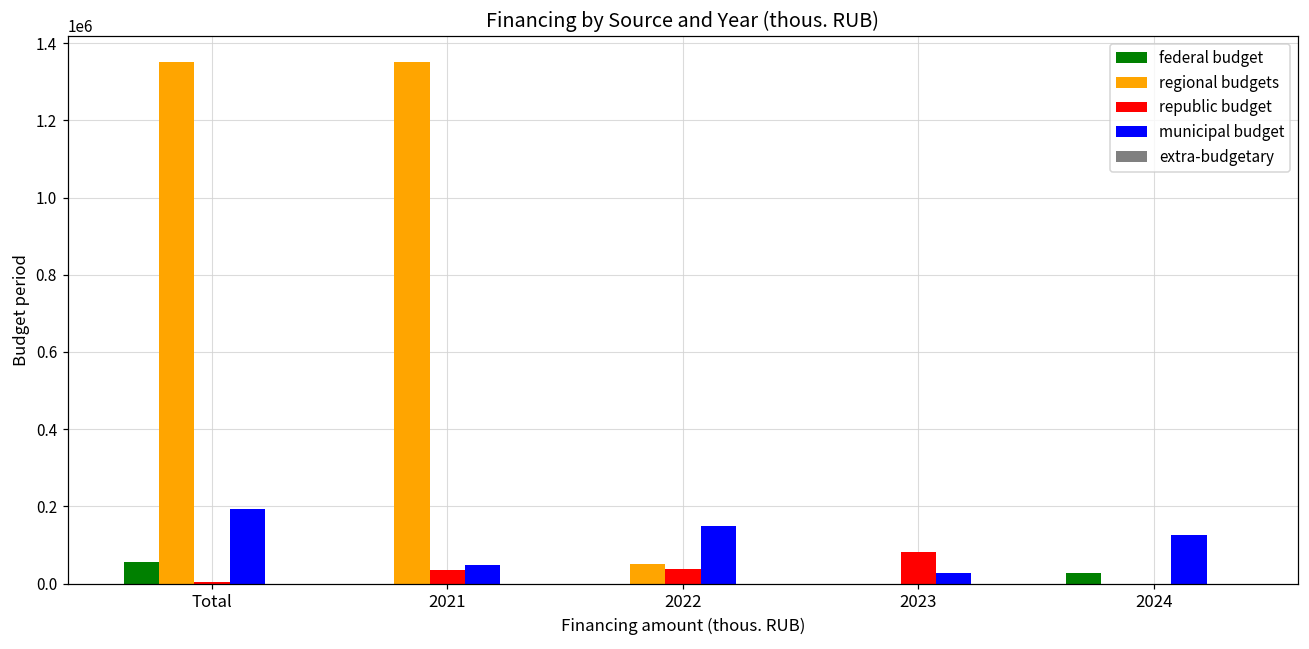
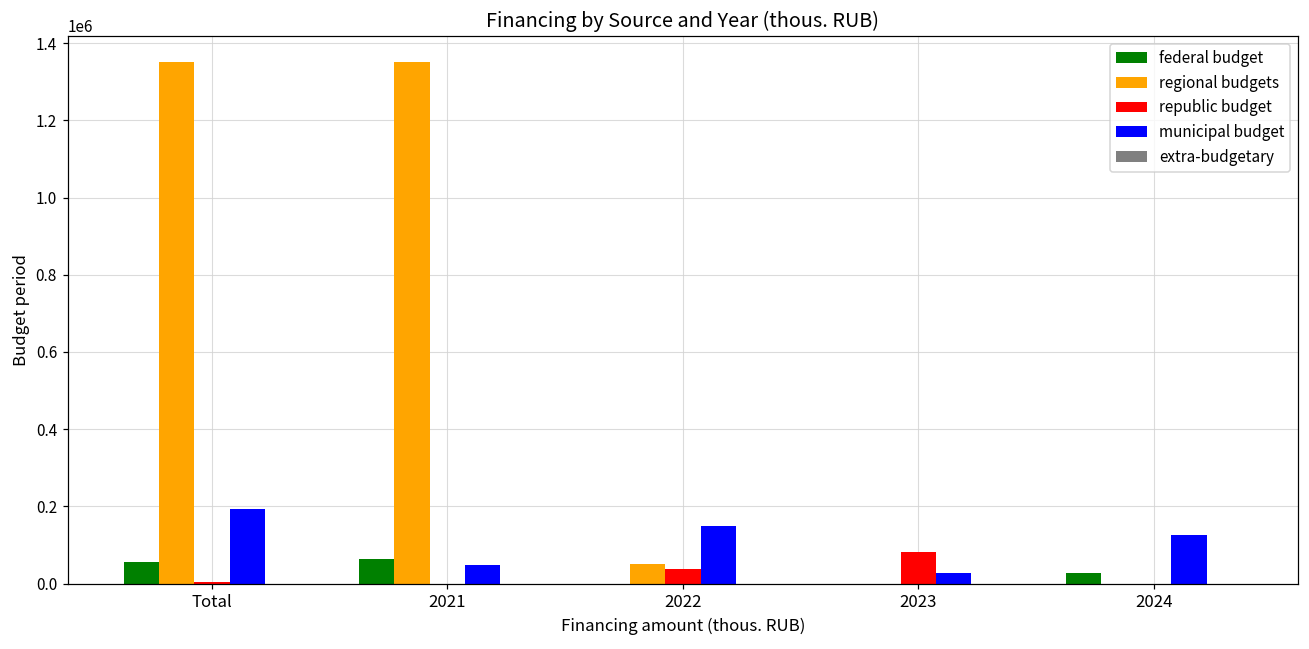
federal budget, 2021: 0 -> 60000
republic budget, 2021: 30000 -> 0
